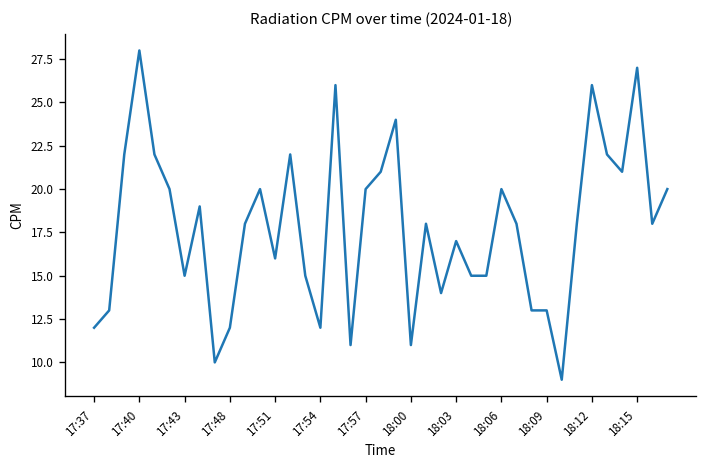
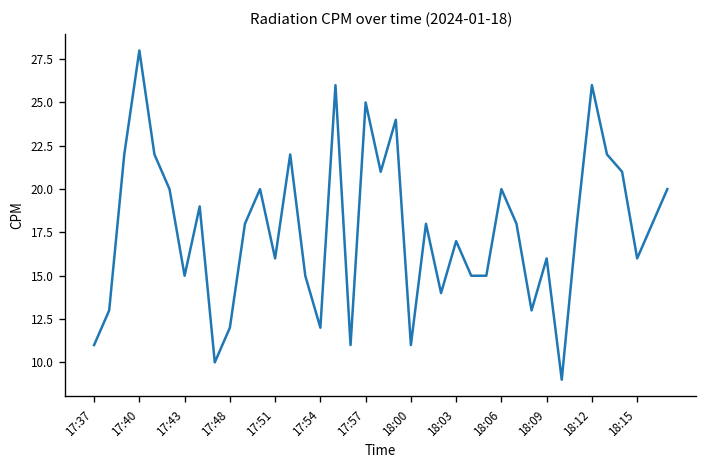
17:37: 12 -> 11
17:57: 20 -> 25
18:09: 13 -> 16
18:15: 27 -> 16
